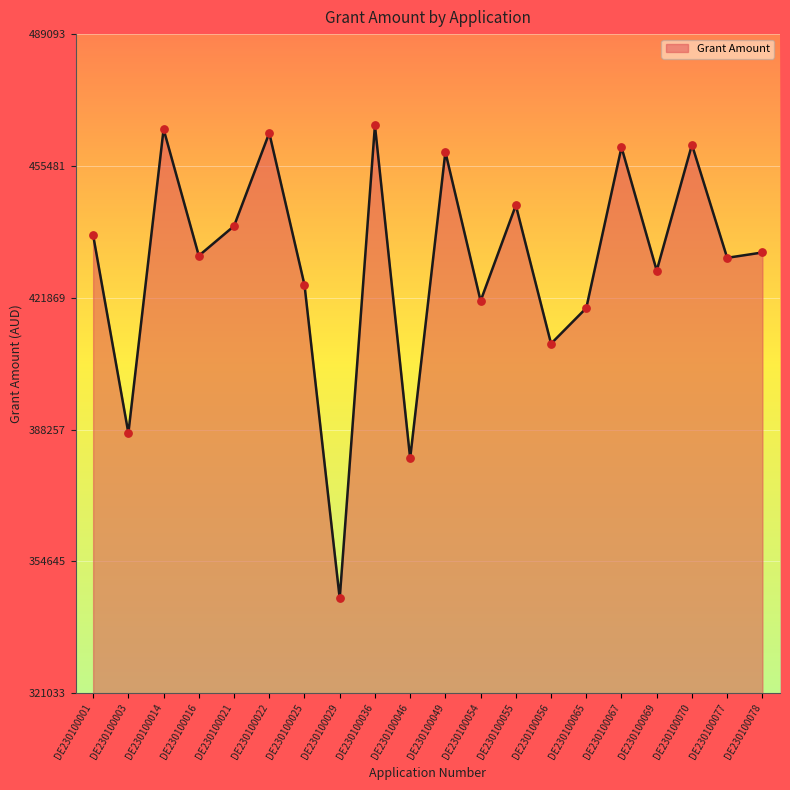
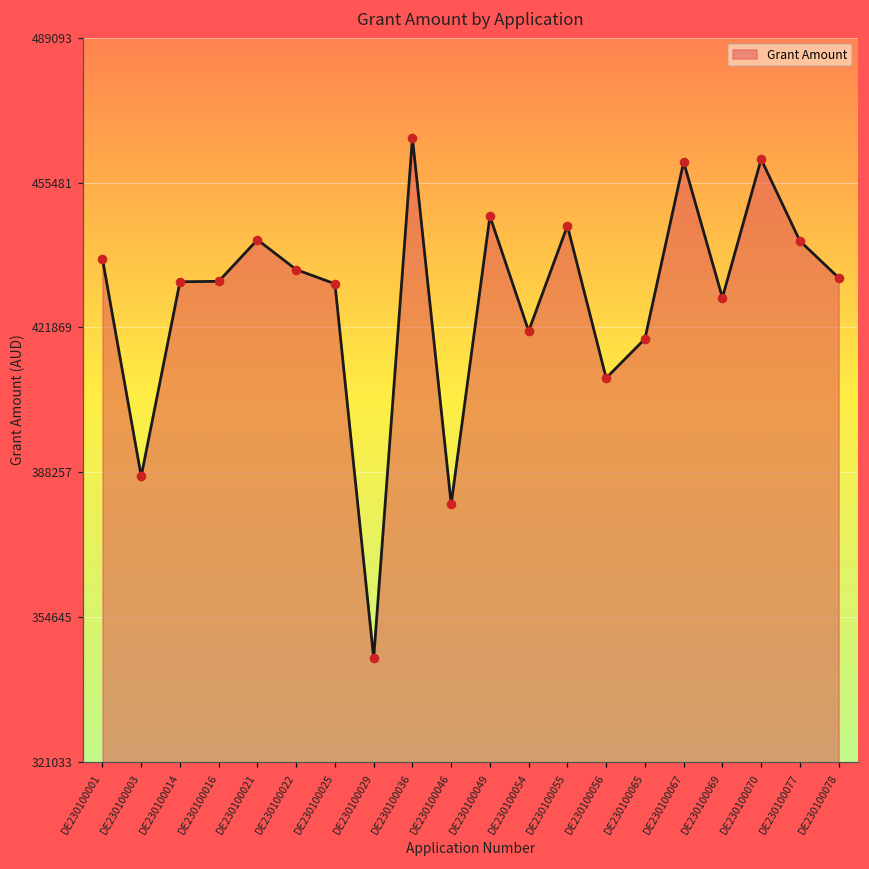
DE230100014: 465000 -> 432000
DE230100021: 440000 -> 442000
DE230100022: 464000 -> 435000
DE230100025: 425000 -> 432000
DE230100049: 459000 -> 448000
DE230100077: 432000 -> 442000
